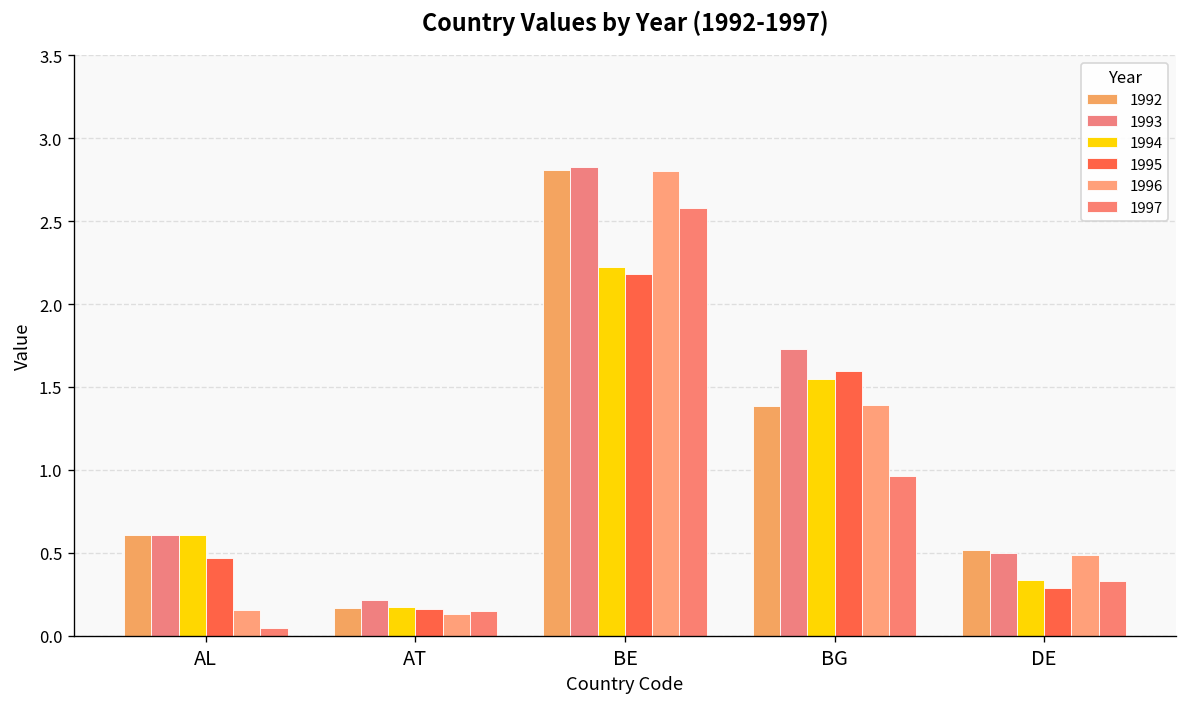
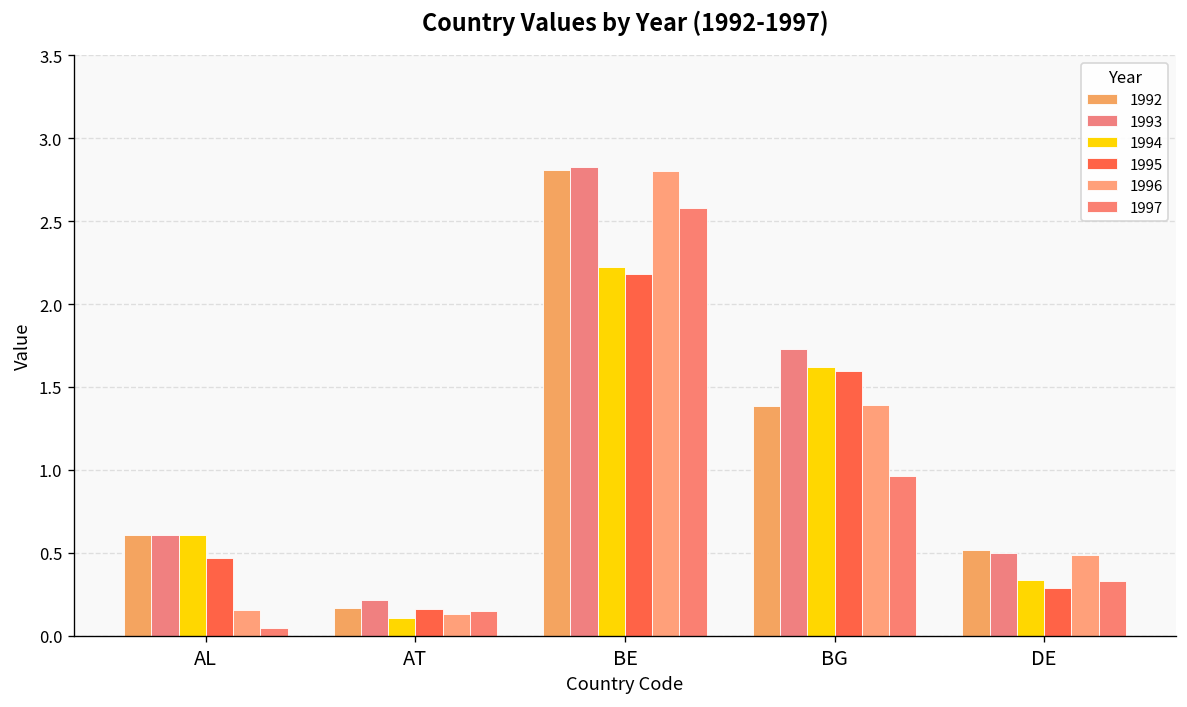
1994, AT: 0.17 -> 0.11
1994, BG: 1.55 -> 1.62
